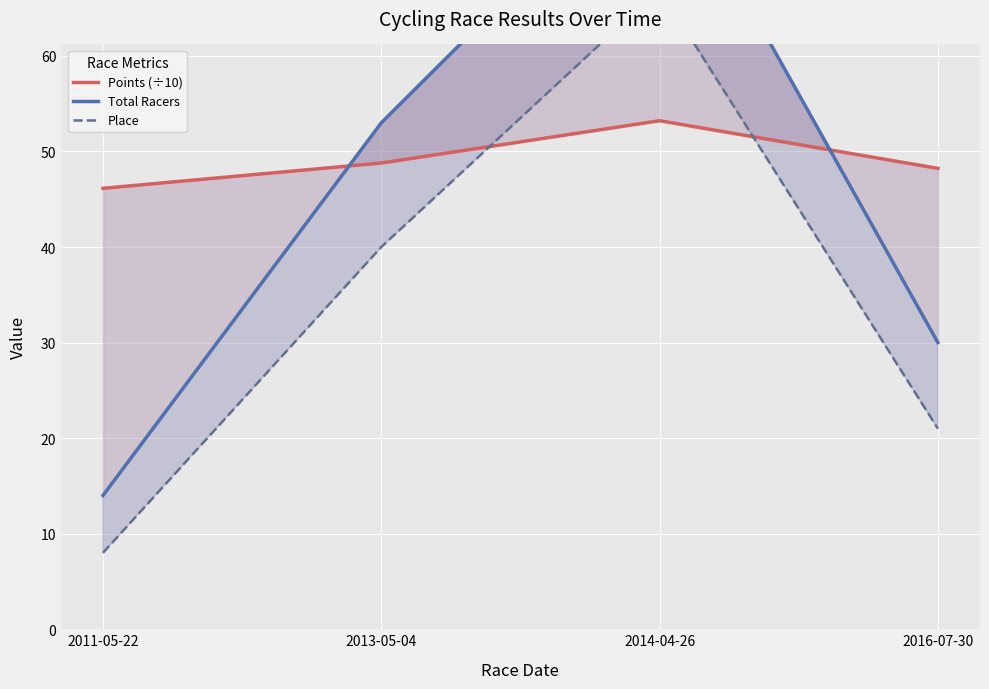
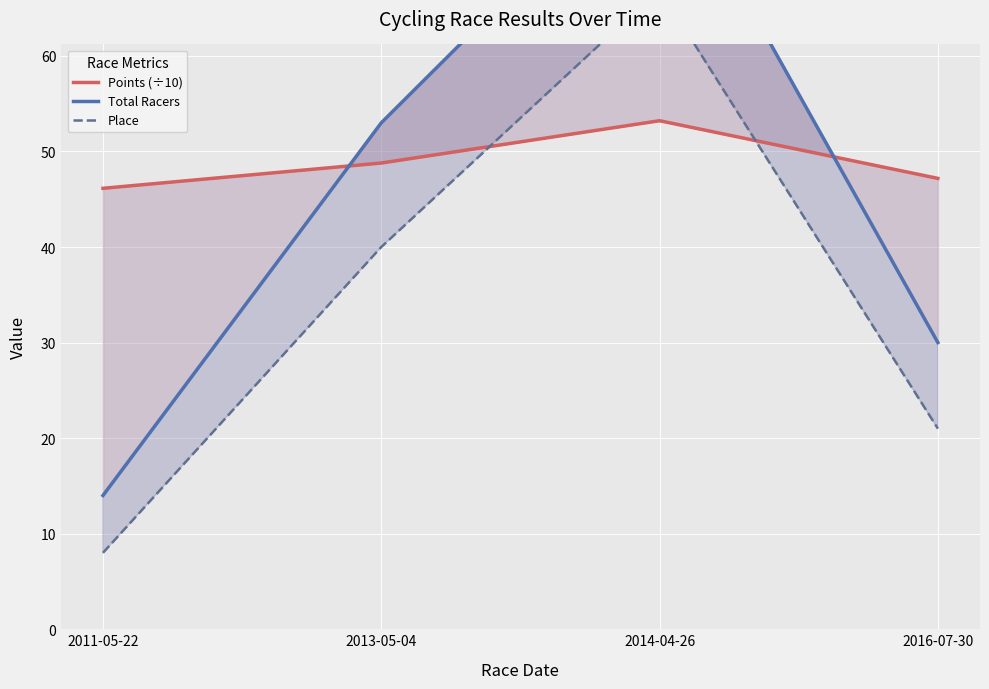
Points (÷10), 2016-07-30: 48 -> 47
